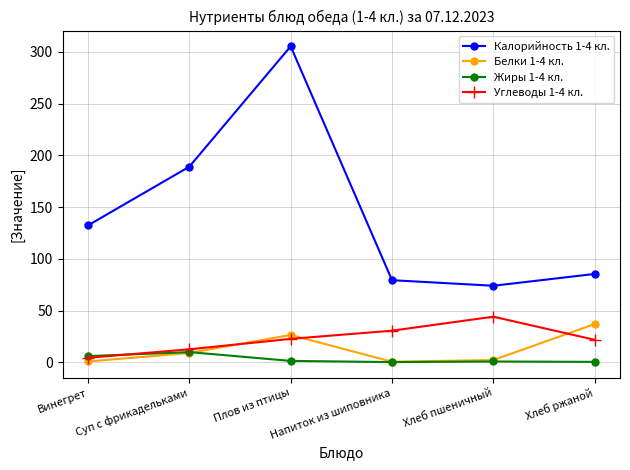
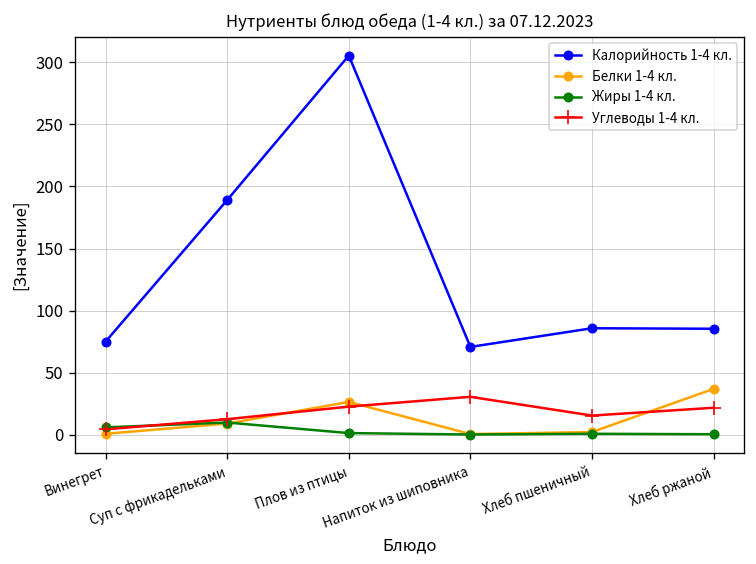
Калорийность 1-4 кл., Винегрет: 132 -> 75
Калорийность 1-4 кл., Напиток из шиповника: 79 -> 71
Калорийность 1-4 кл., Хлеб пшеничный: 74 -> 86
Углеводы 1-4 кл., Хлеб пшеничный: 44 -> 16
